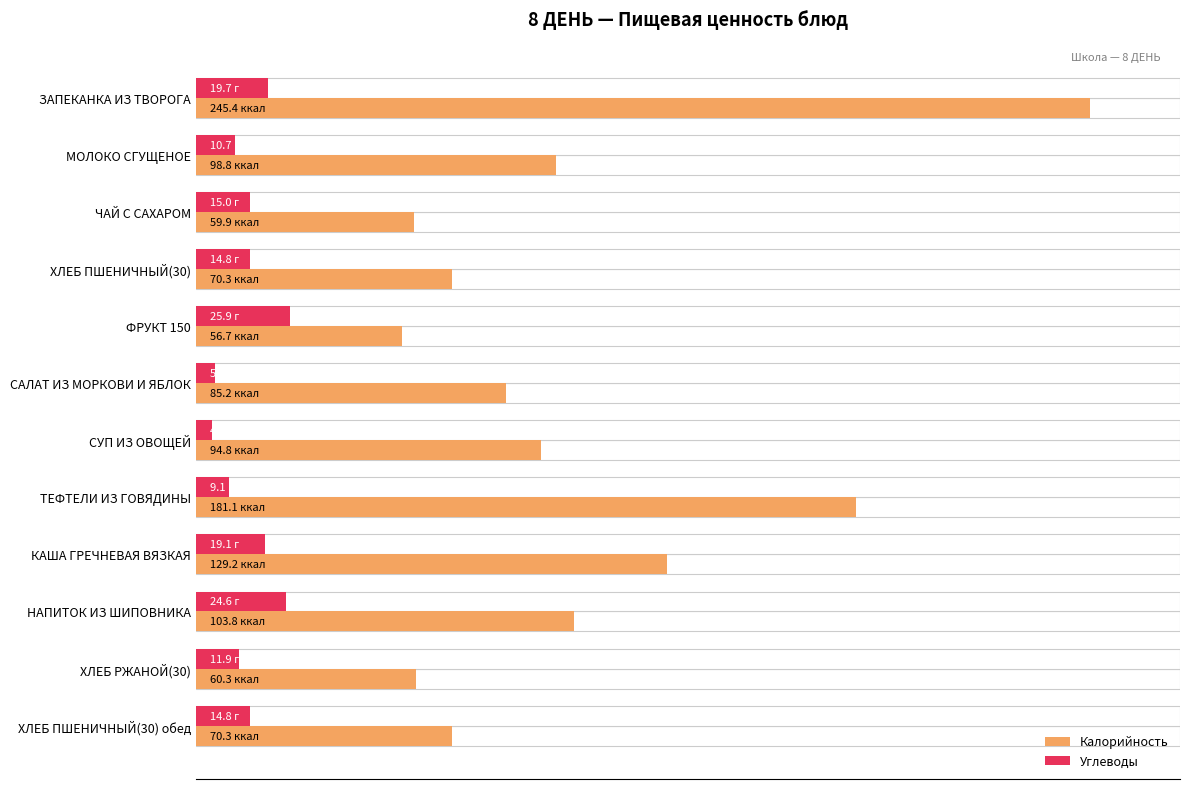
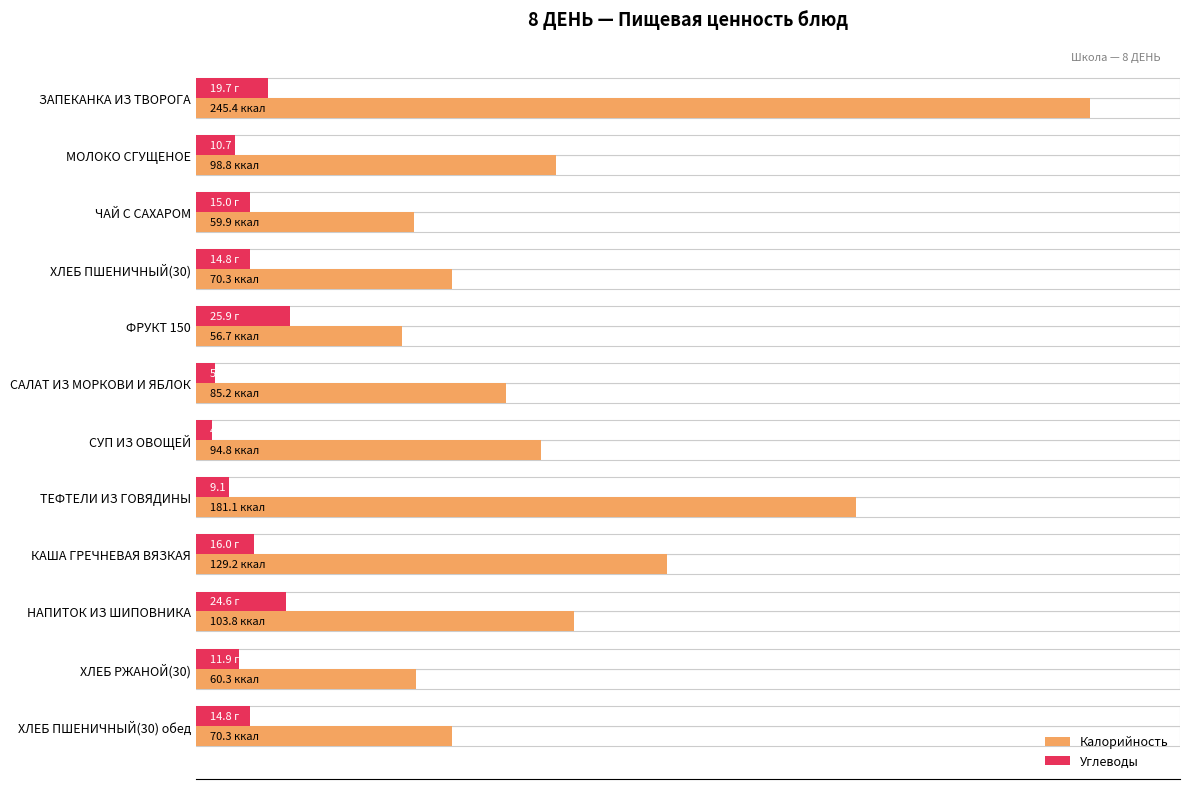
Углеводы, КАША ГРЕЧНЕВАЯ ВЯЗКАЯ: 19.1 -> 16.0
